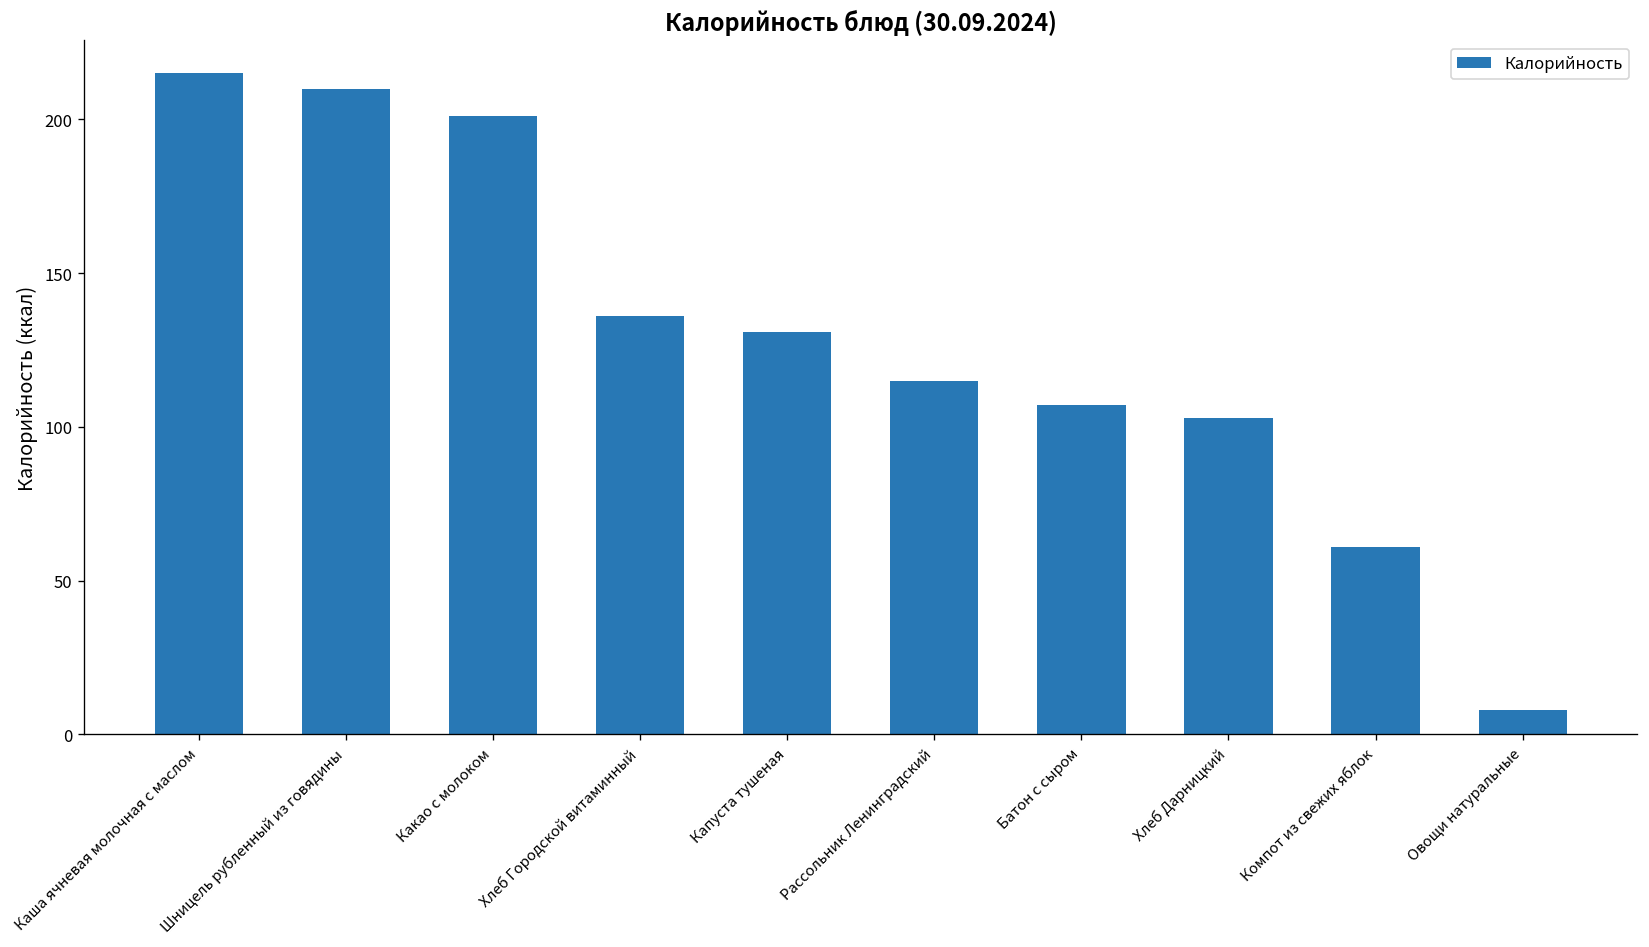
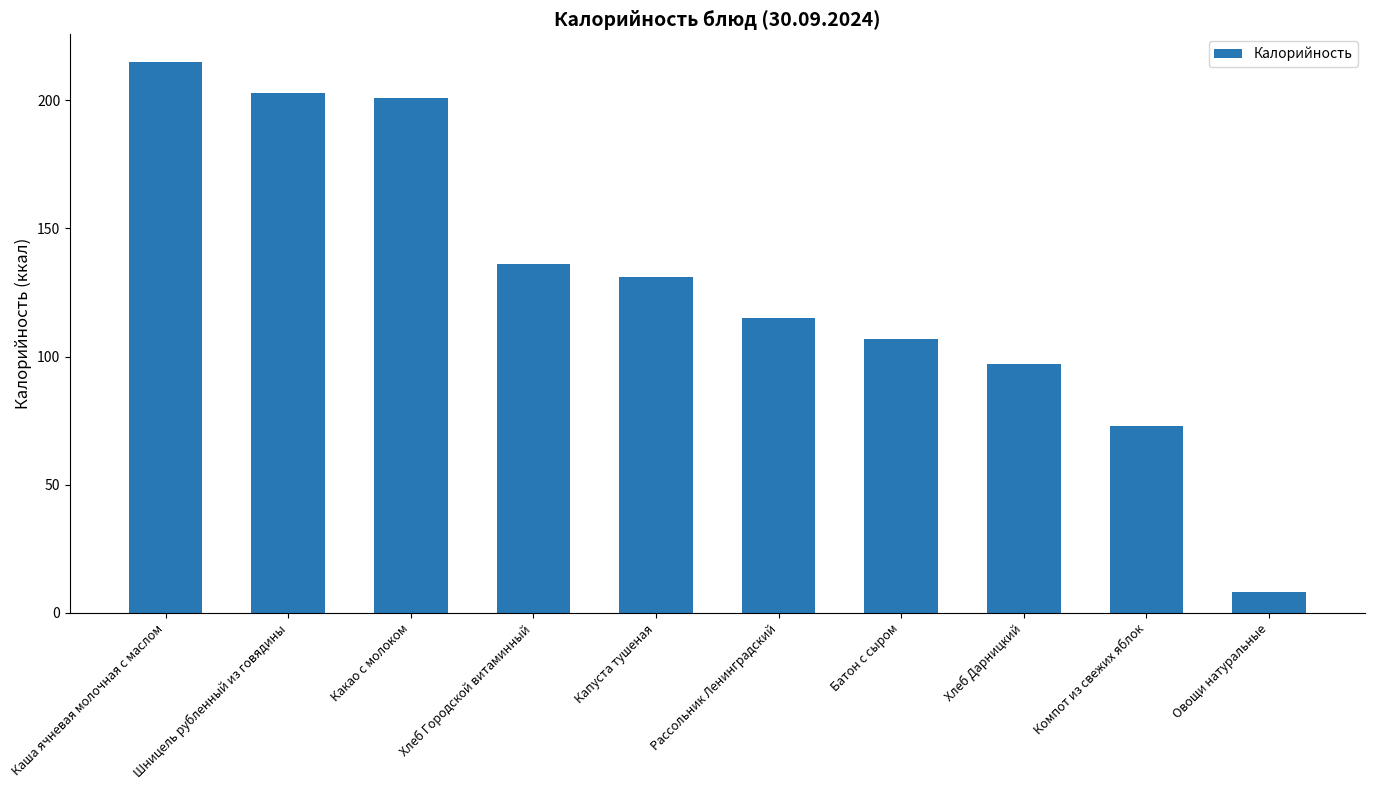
Шницель рубленный из говядины: 210 -> 203
Хлеб Дарницкий: 103 -> 97
Компот из свежих яблок: 61 -> 73
